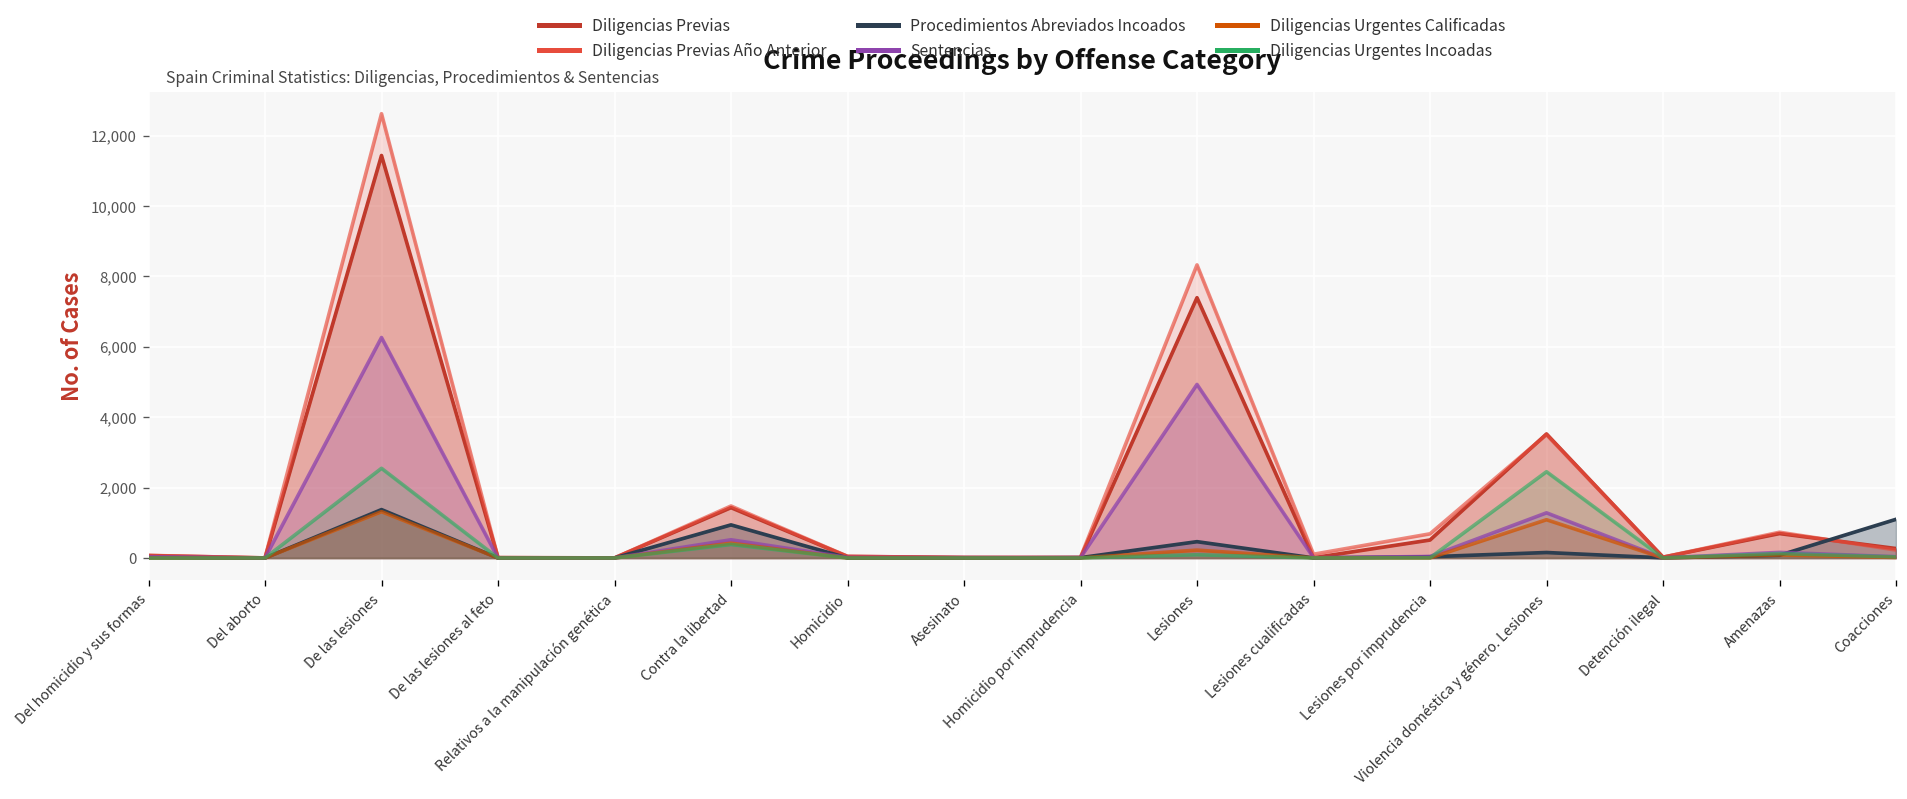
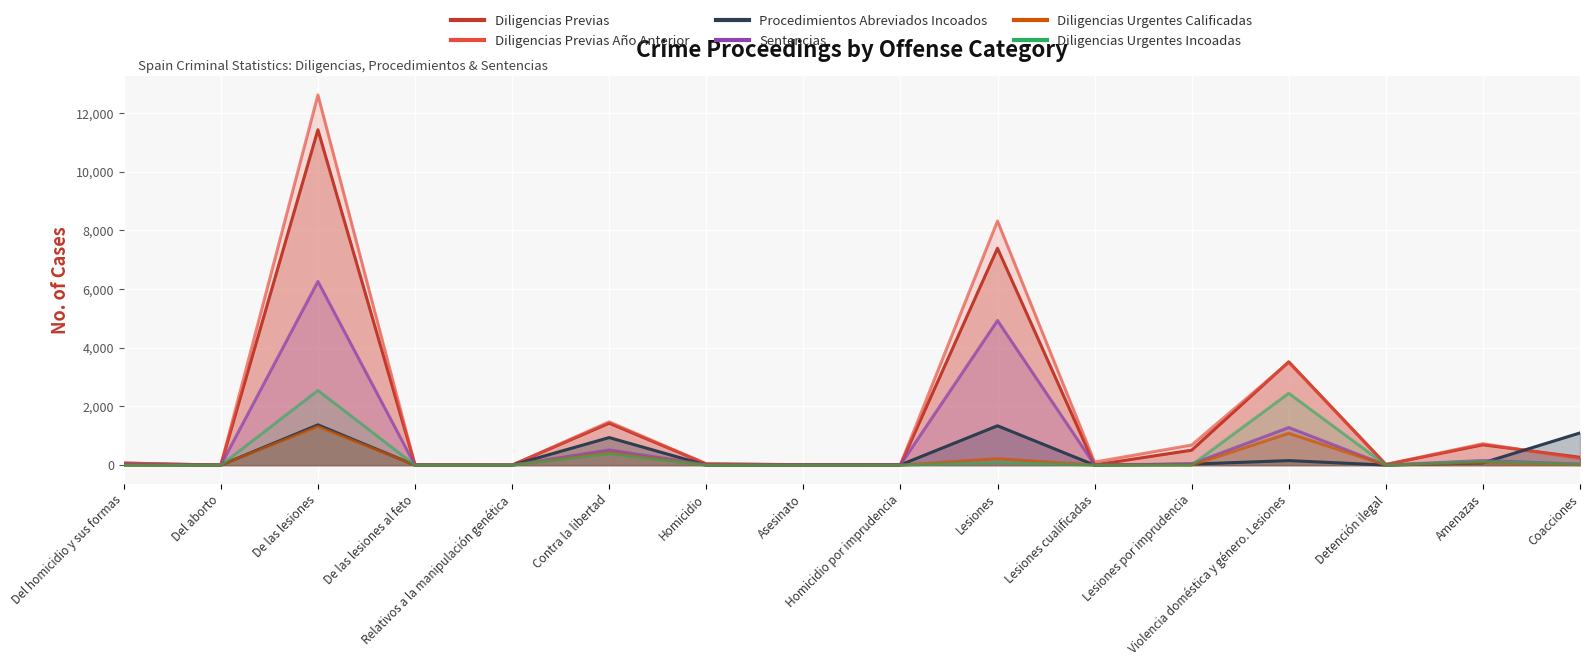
Procedimientos Abreviados Incoados, Lesiones: 500 -> 1,300
